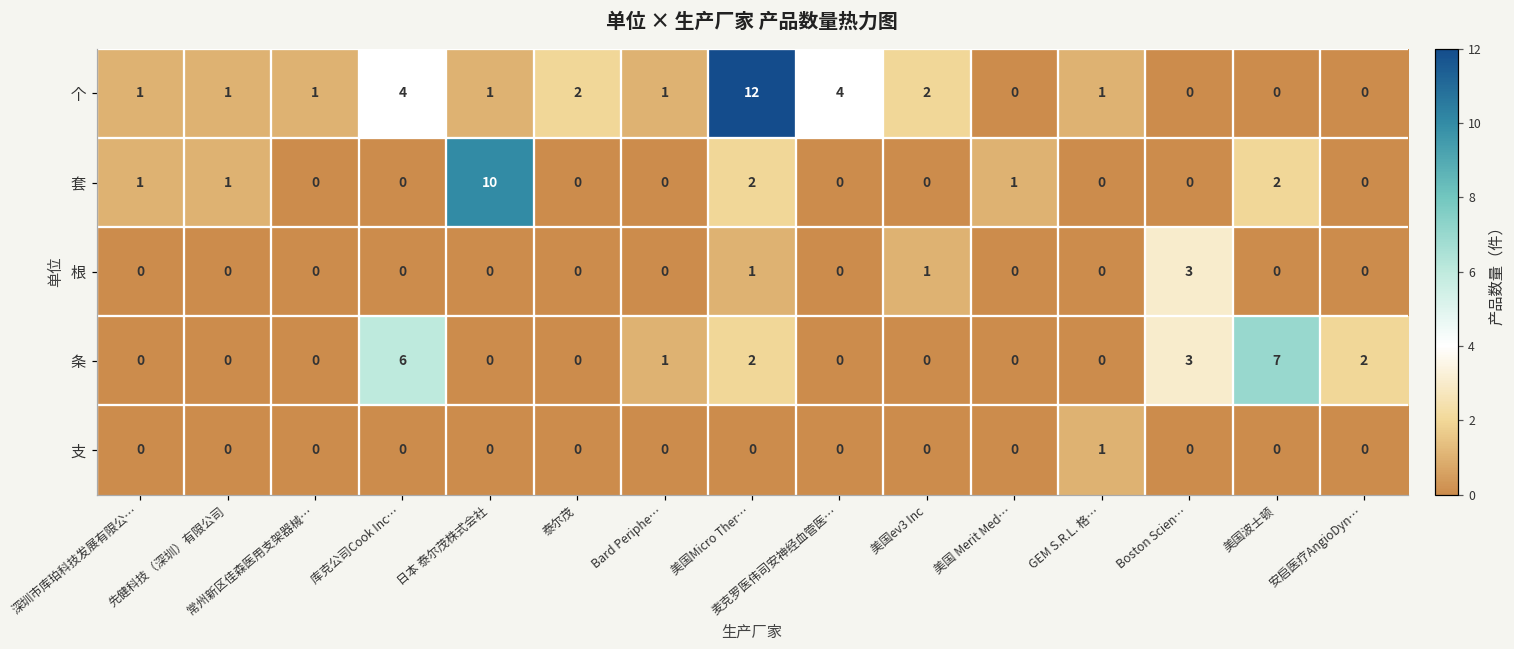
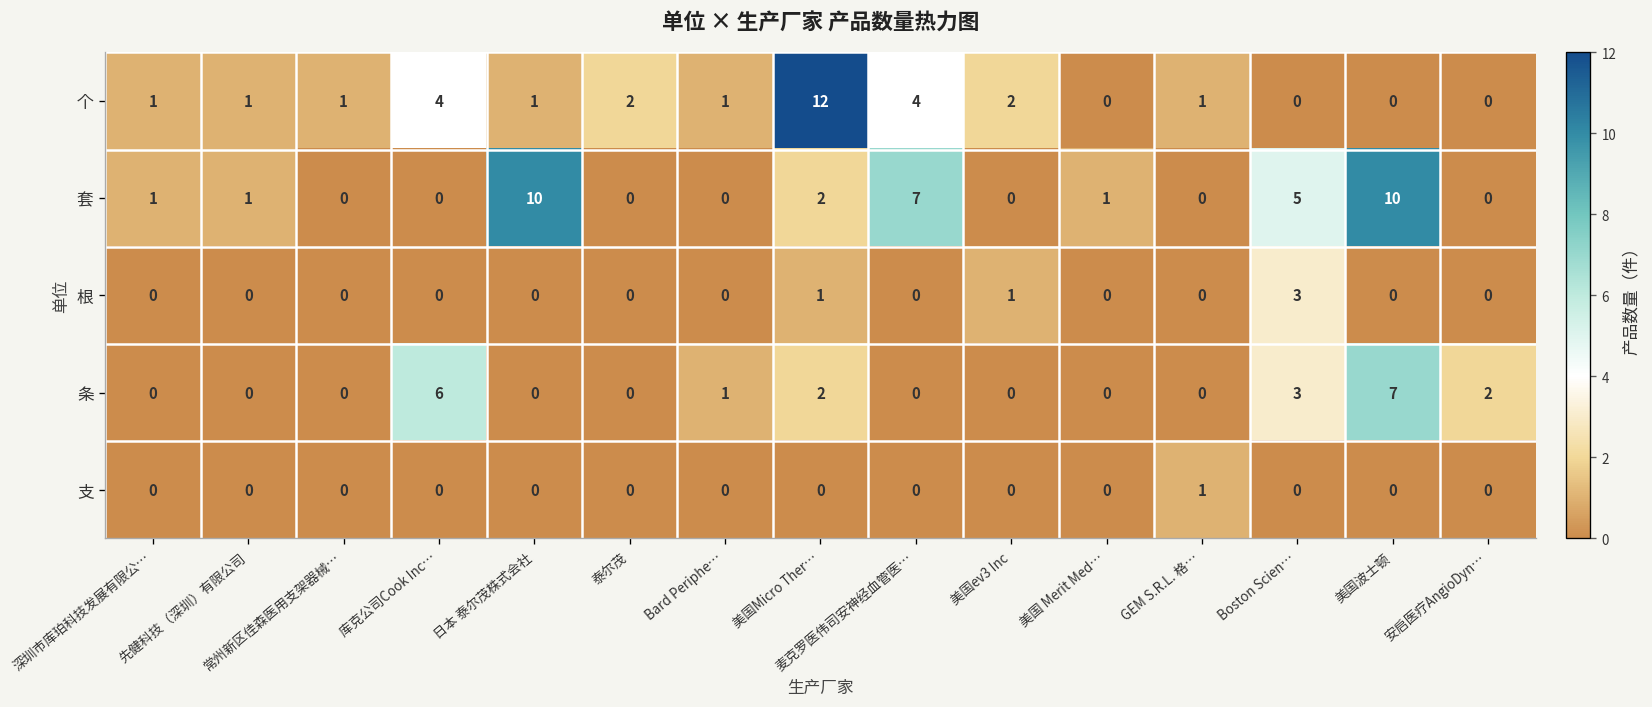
套, 麦克罗医伟司安神经血管医…: 0 -> 7
套, Boston Scien…: 0 -> 5
套, 美国波士顿: 2 -> 10
